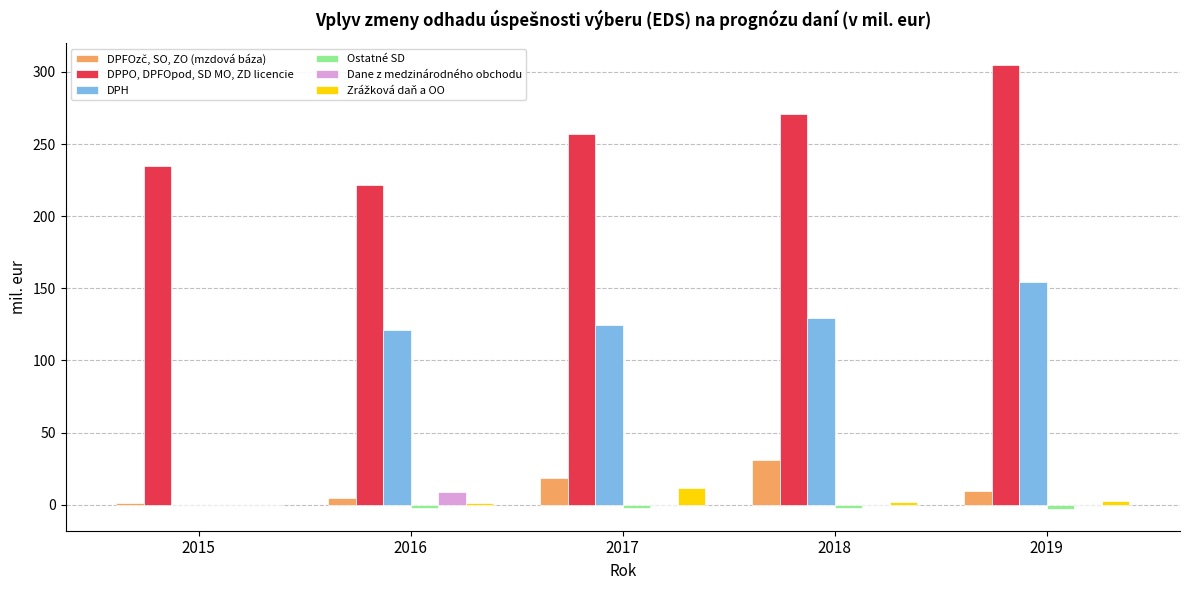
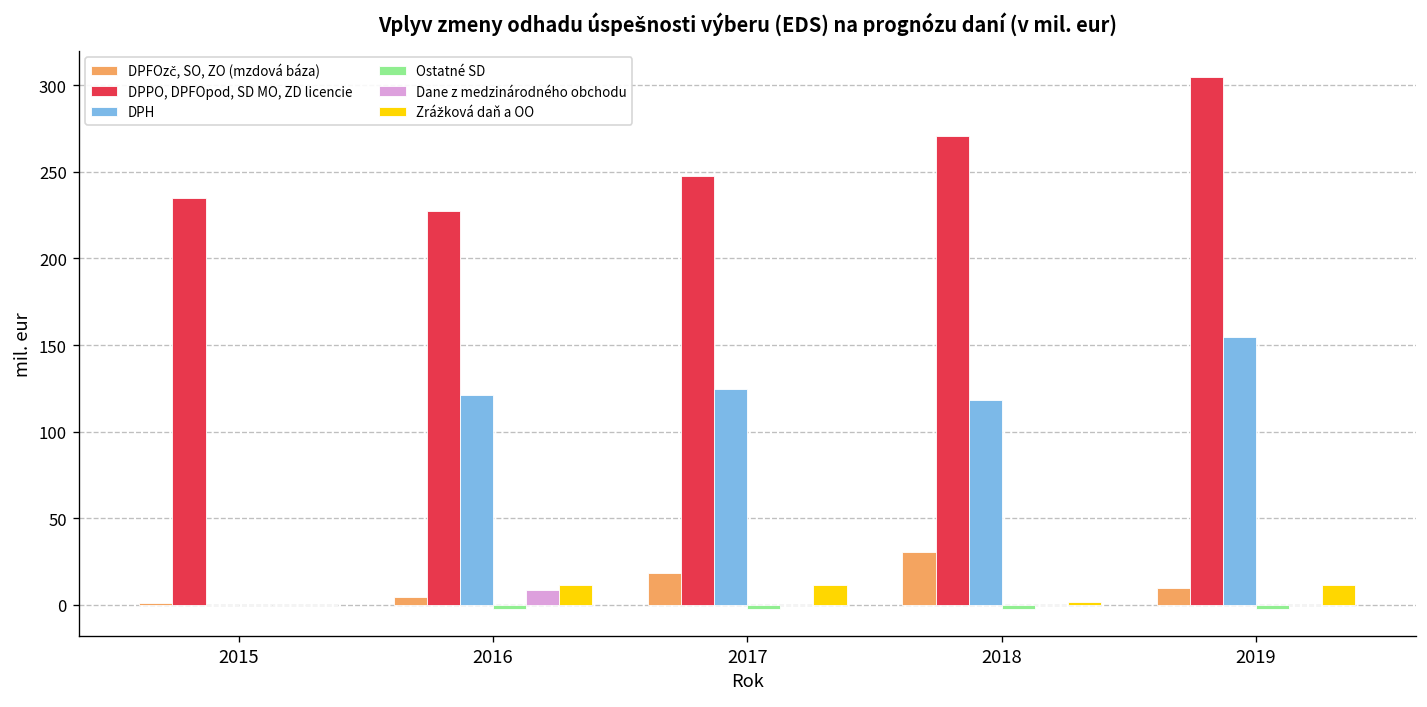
DPPO, DPFOpod, SD MO, ZD licencie, 2016: 222 -> 227
Zrážková daň a OO, 2016: 1 -> 12
DPPO, DPFOpod, SD MO, ZD licencie, 2017: 257 -> 247
DPH, 2018: 129 -> 118
Zrážková daň a OO, 2019: 3 -> 11
